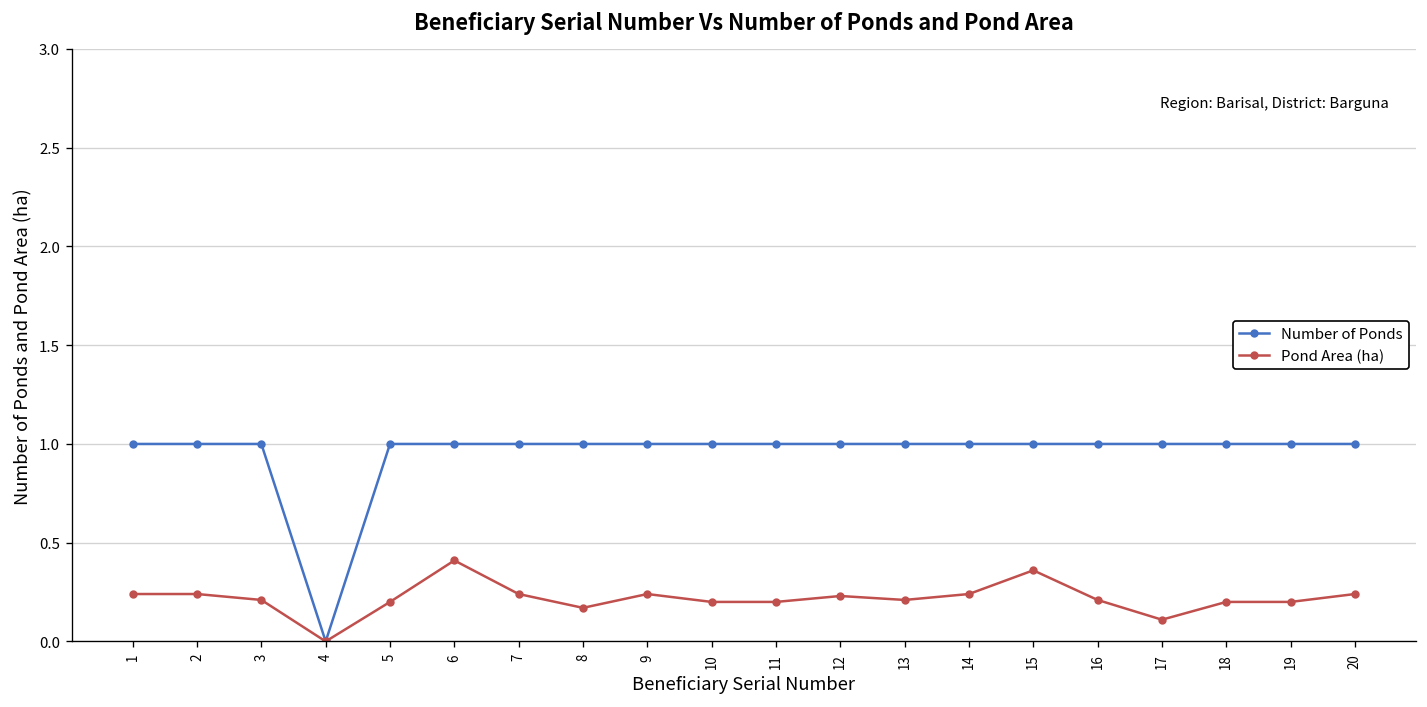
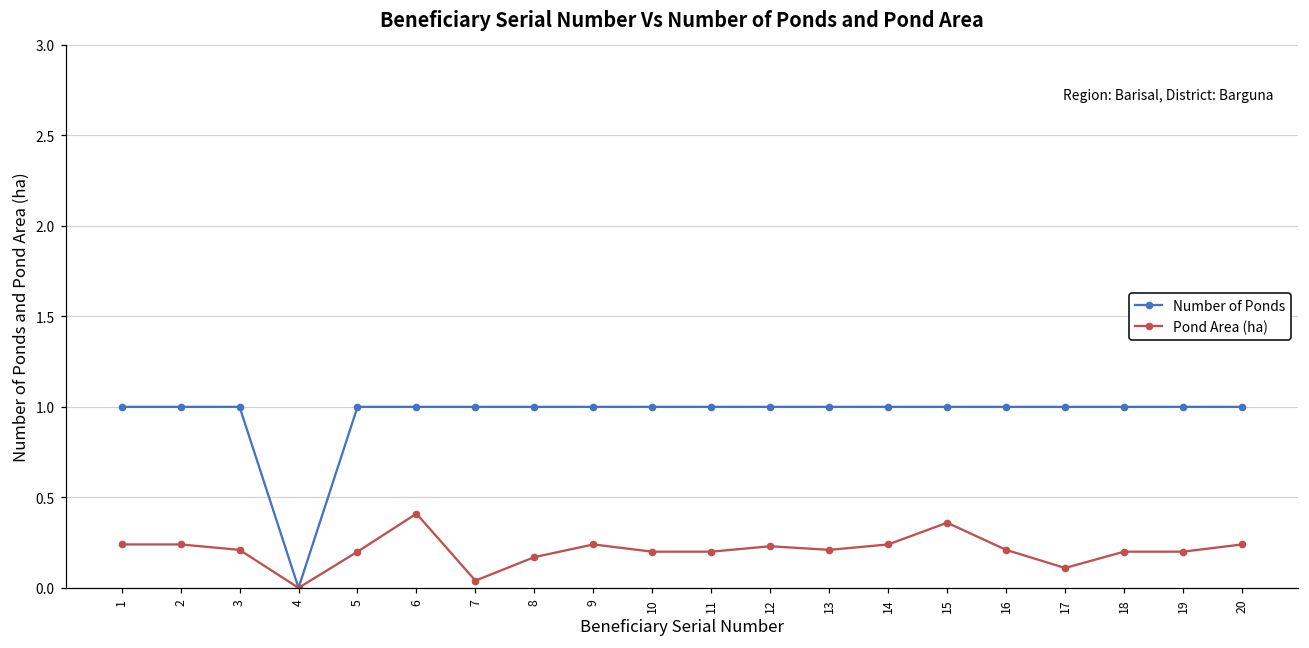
Pond Area (ha), 7: 0.24 -> 0.04
